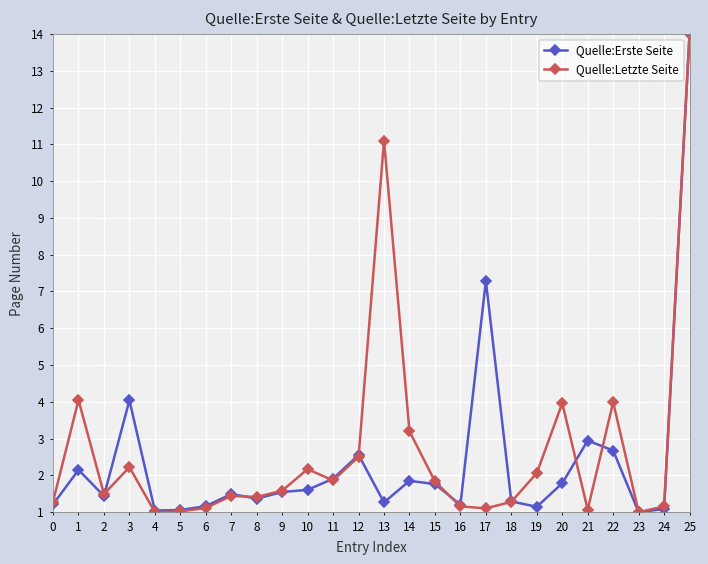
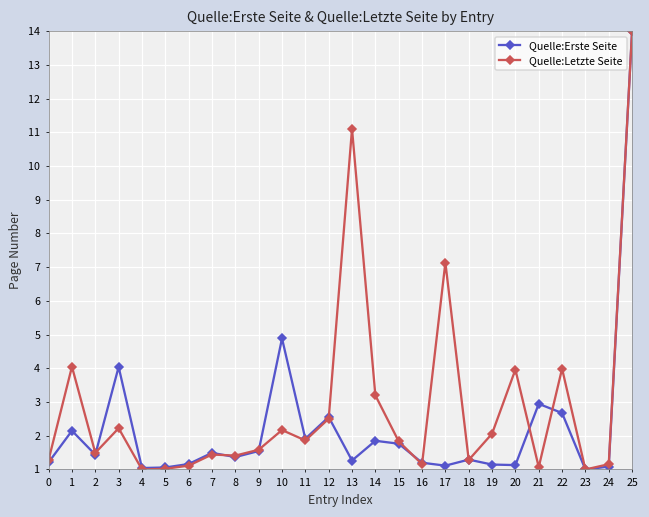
Quelle:Erste Seite, 10: 1.6 -> 4.9
Quelle:Erste Seite, 17: 7.3 -> 1.1
Quelle:Letzte Seite, 17: 1.1 -> 7.1
Quelle:Erste Seite, 20: 1.8 -> 1.1
